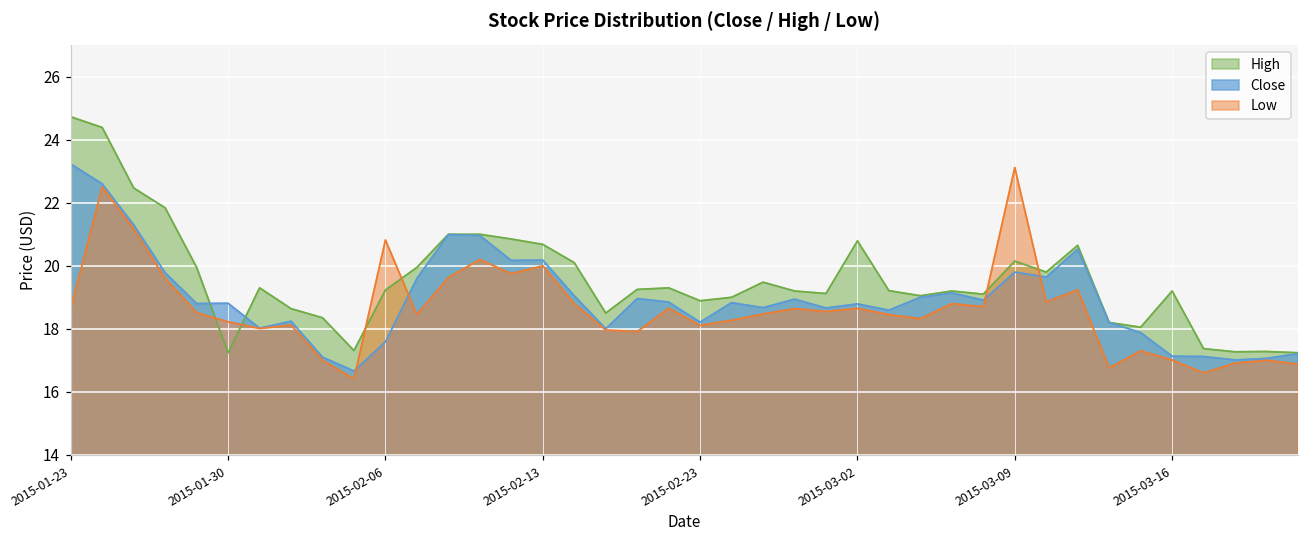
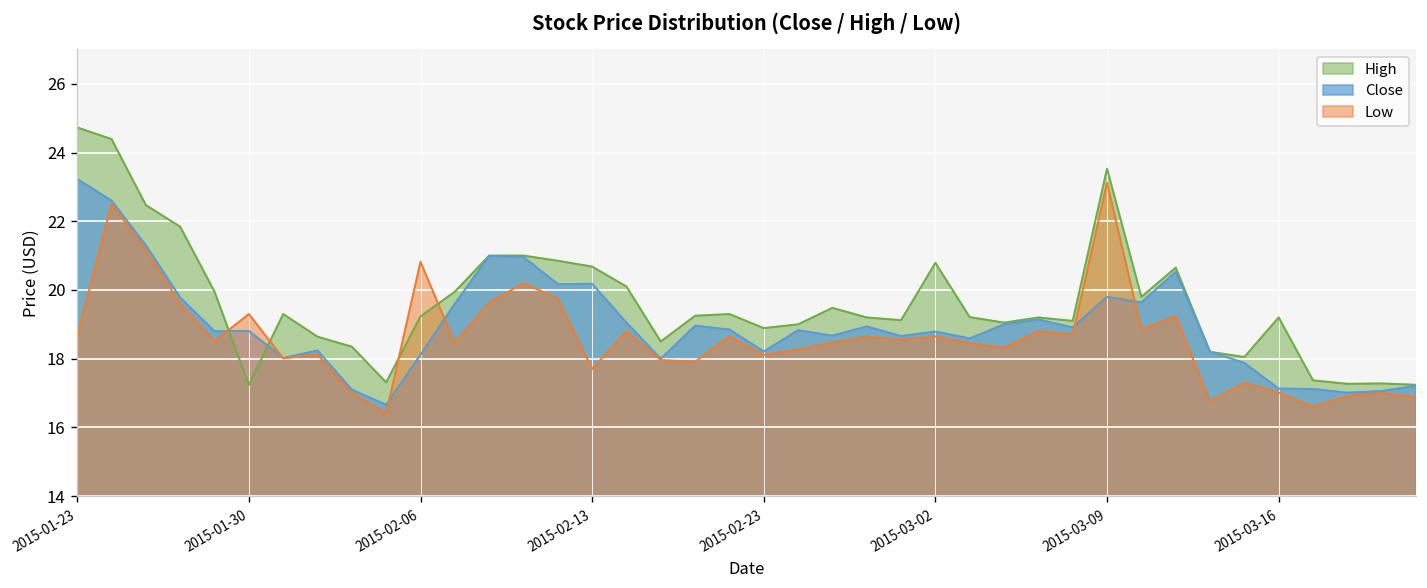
Low, 2015-01-30: 18.2 -> 19.3
Close, 2015-02-06: 17.6 -> 18.1
Low, 2015-02-13: 20.0 -> 17.7
High, 2015-03-09: 20.2 -> 23.5
